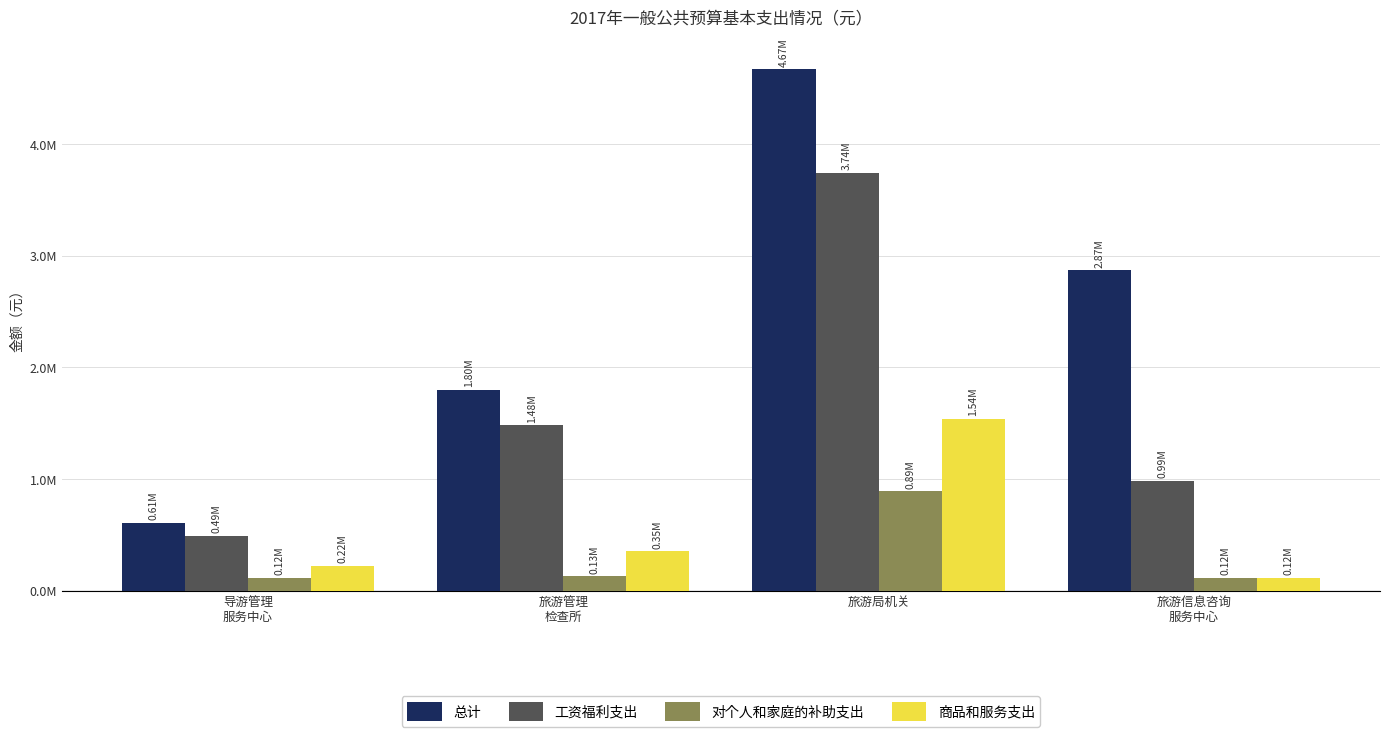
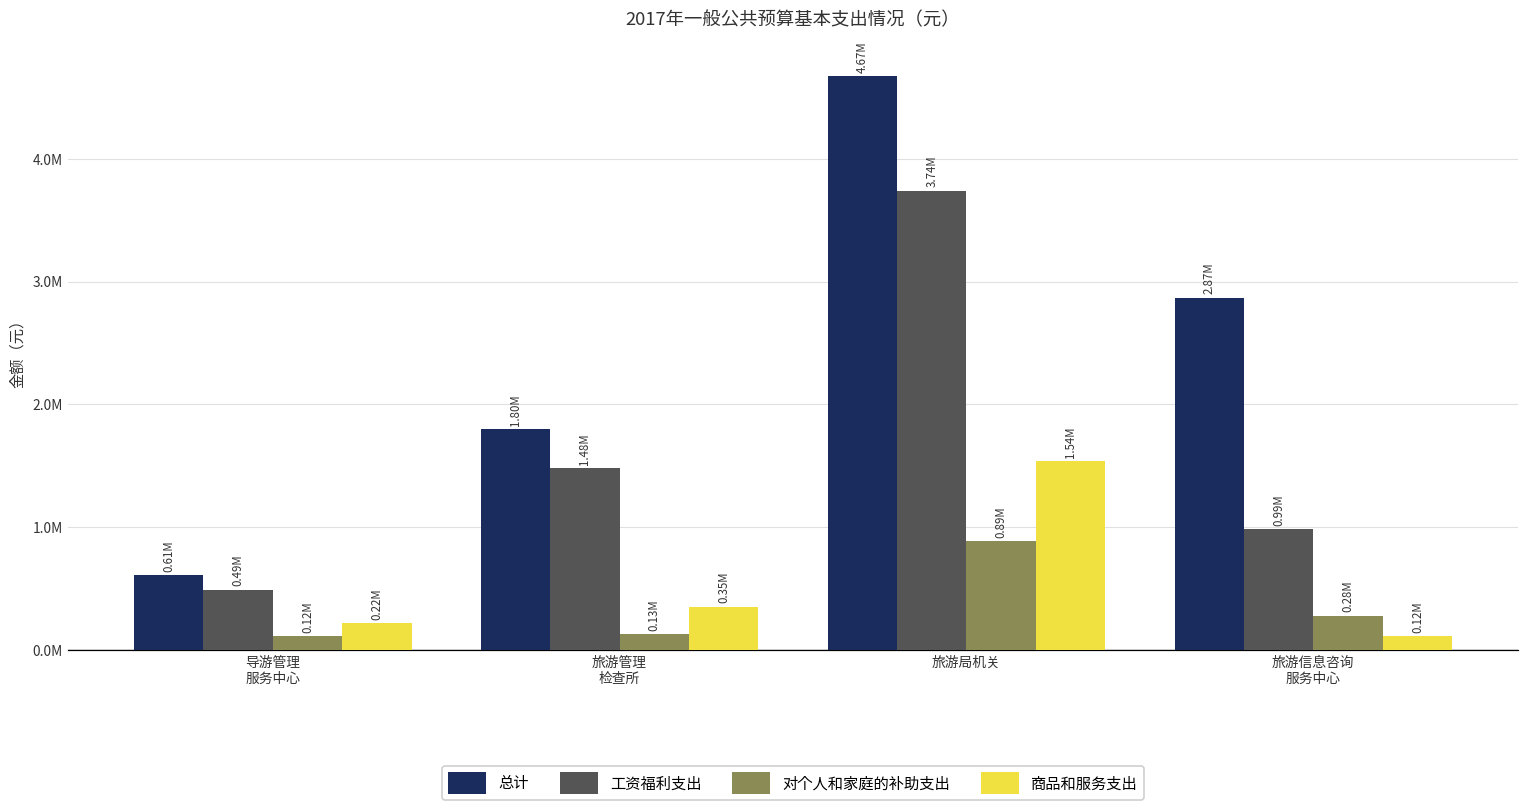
对个人和家庭的补助支出, 旅游信息咨询 服务中心: 0.12M -> 0.28M
